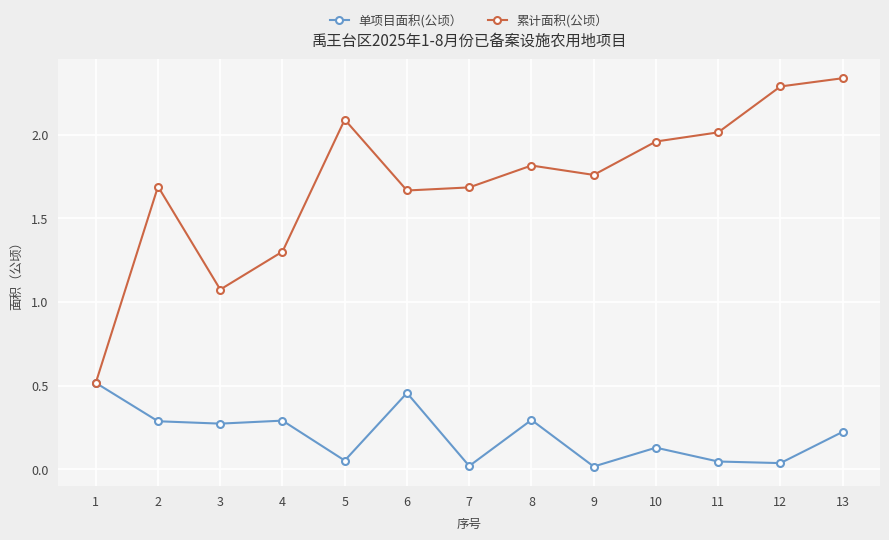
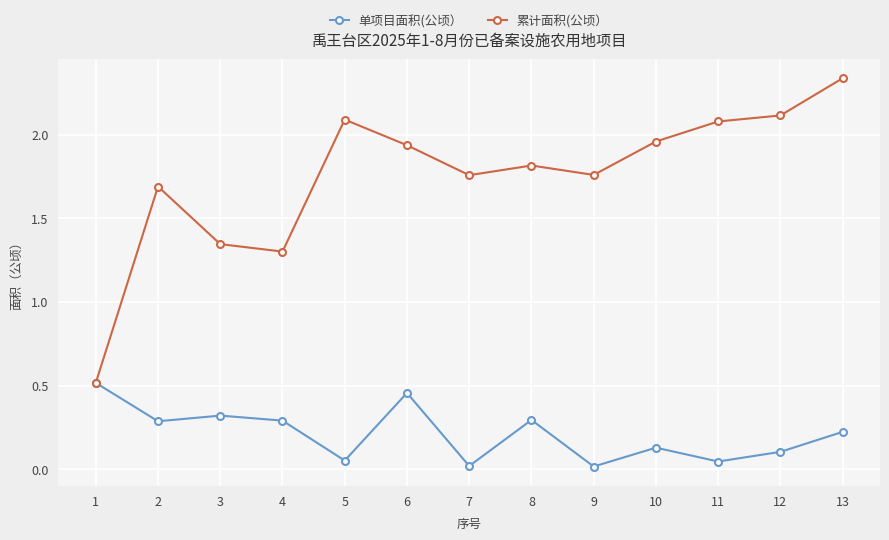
单项目面积(公顷）, 3: 0.27 -> 0.32
累计面积(公顷）, 3: 1.07 -> 1.35
累计面积(公顷）, 6: 1.67 -> 1.94
累计面积(公顷）, 7: 1.69 -> 1.76
累计面积(公顷）, 11: 2.01 -> 2.08
单项目面积(公顷）, 12: 0.04 -> 0.10
累计面积(公顷）, 12: 2.29 -> 2.12
